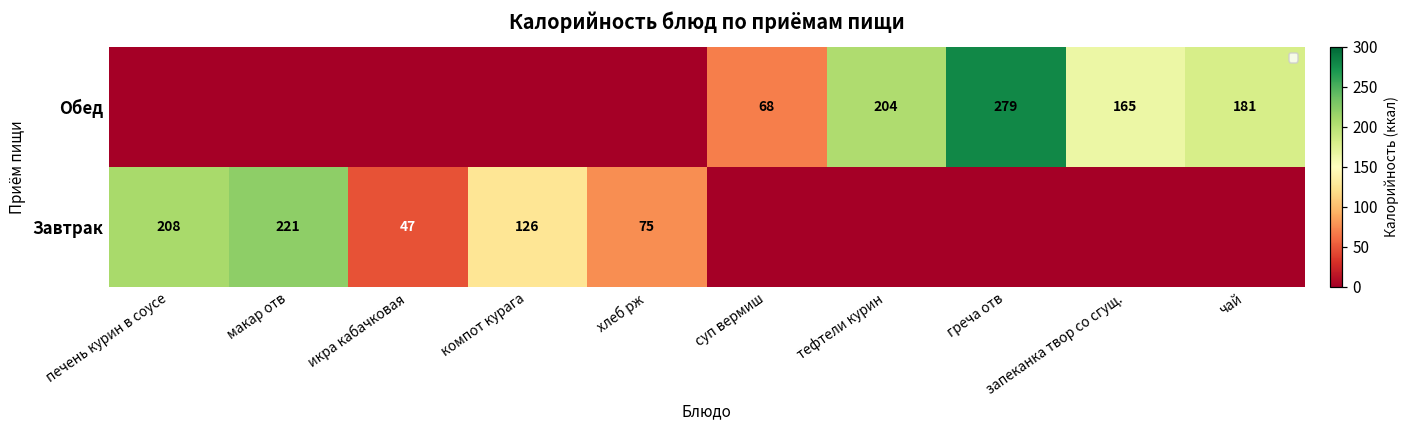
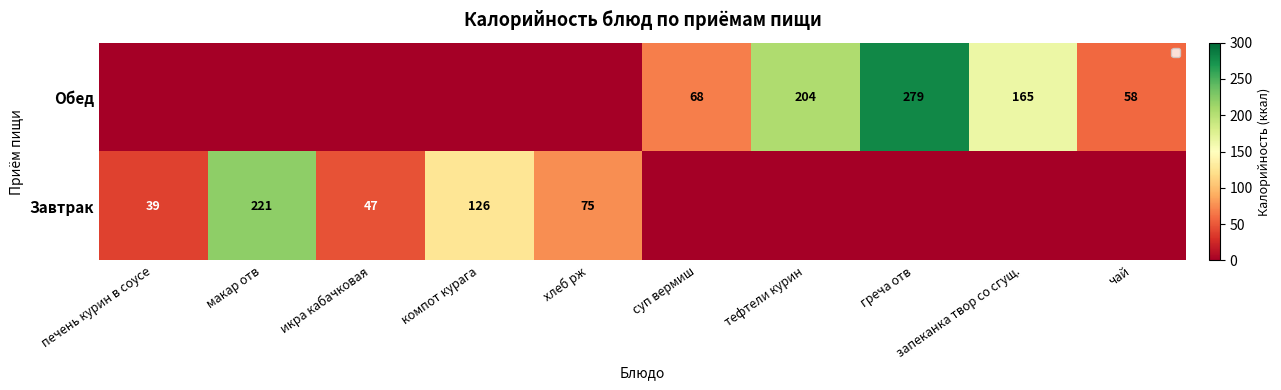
Обед, чай: 181 -> 58
Завтрак, печень курин в соусе: 208 -> 39
